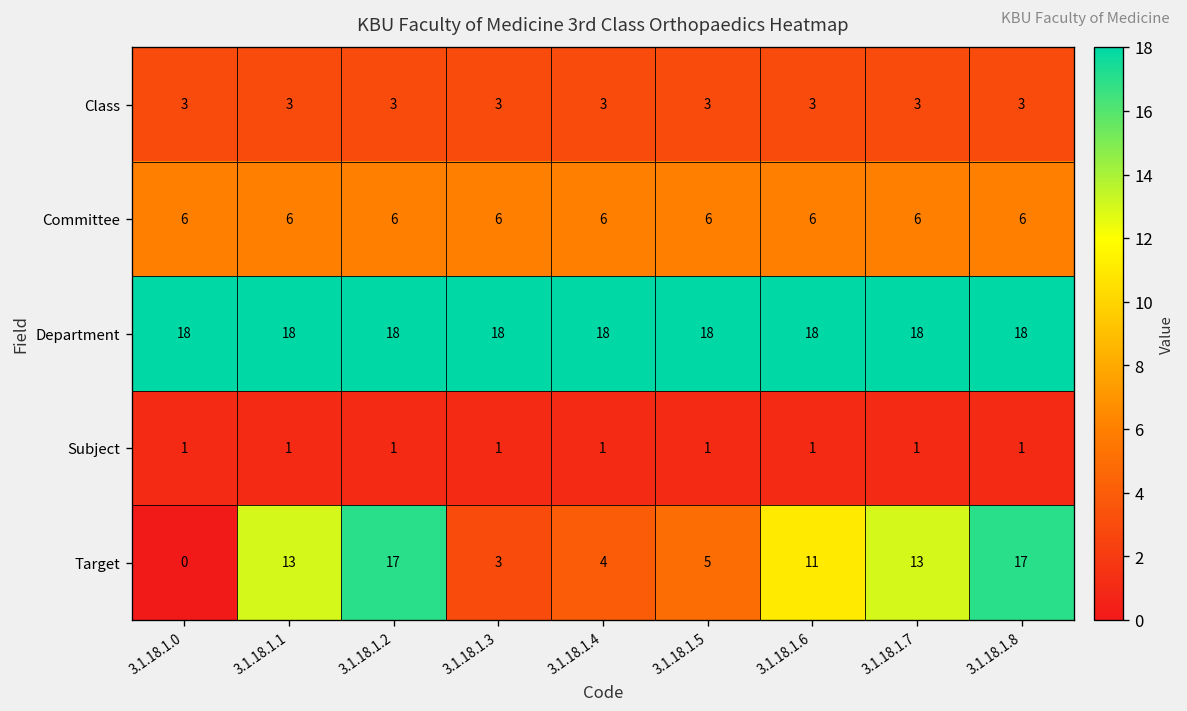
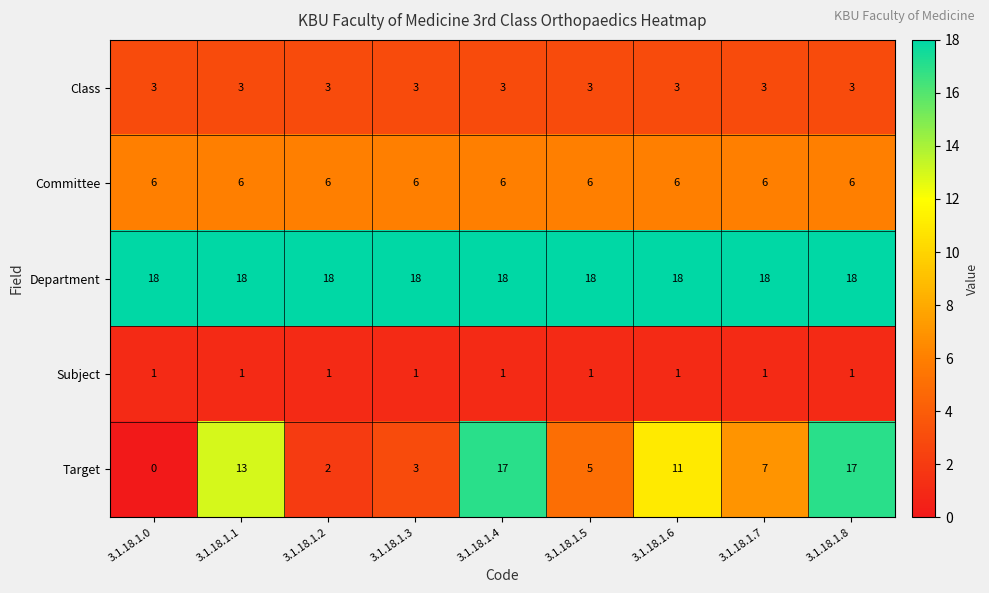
Target, 3.1.18.1.2: 17 -> 2
Target, 3.1.18.1.4: 4 -> 17
Target, 3.1.18.1.7: 13 -> 7
